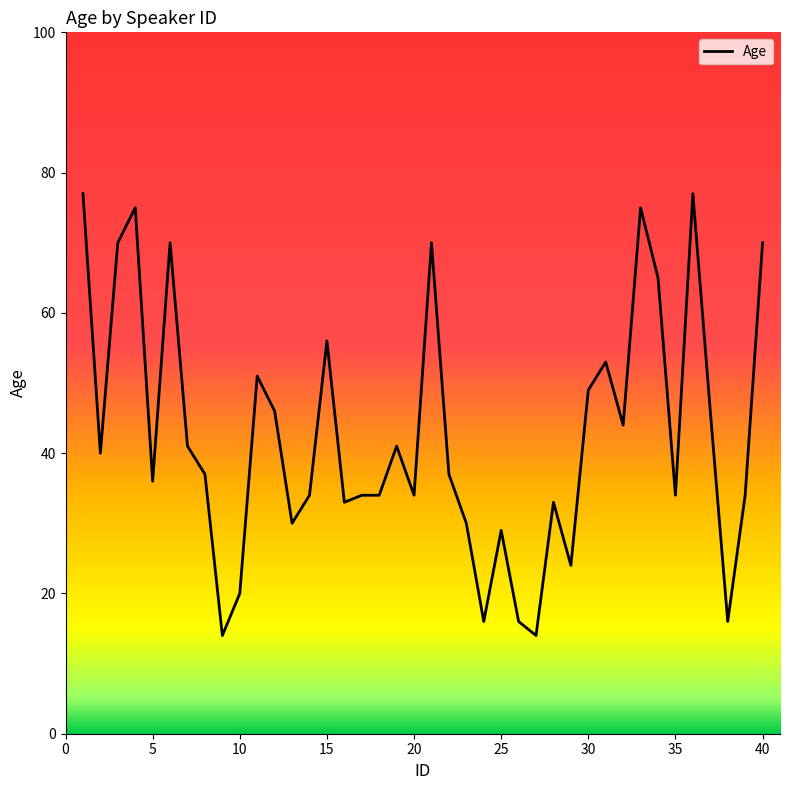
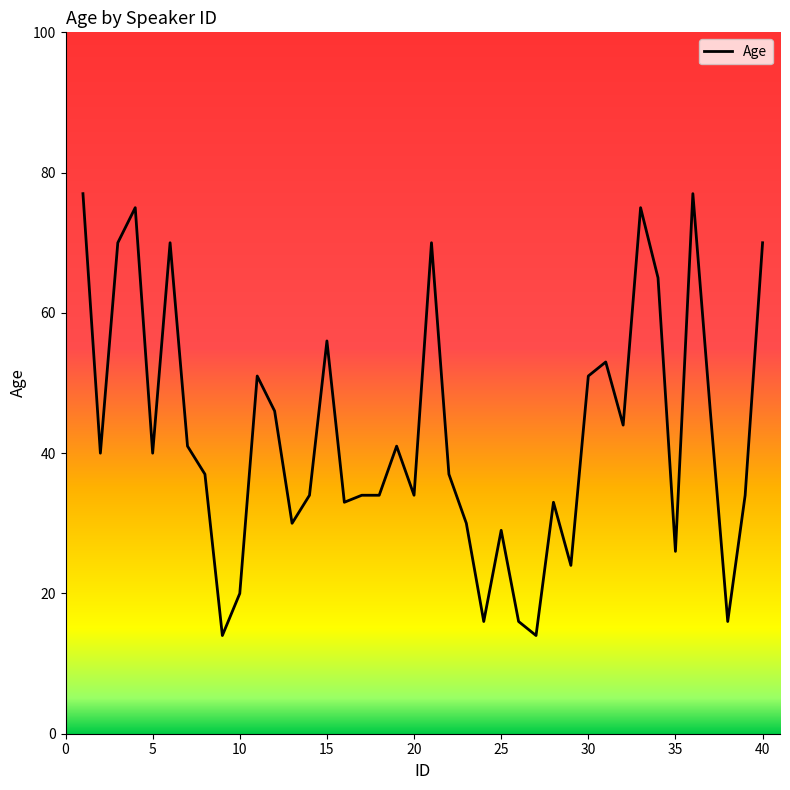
5: 36 -> 40
30: 49 -> 51
35: 34 -> 26
